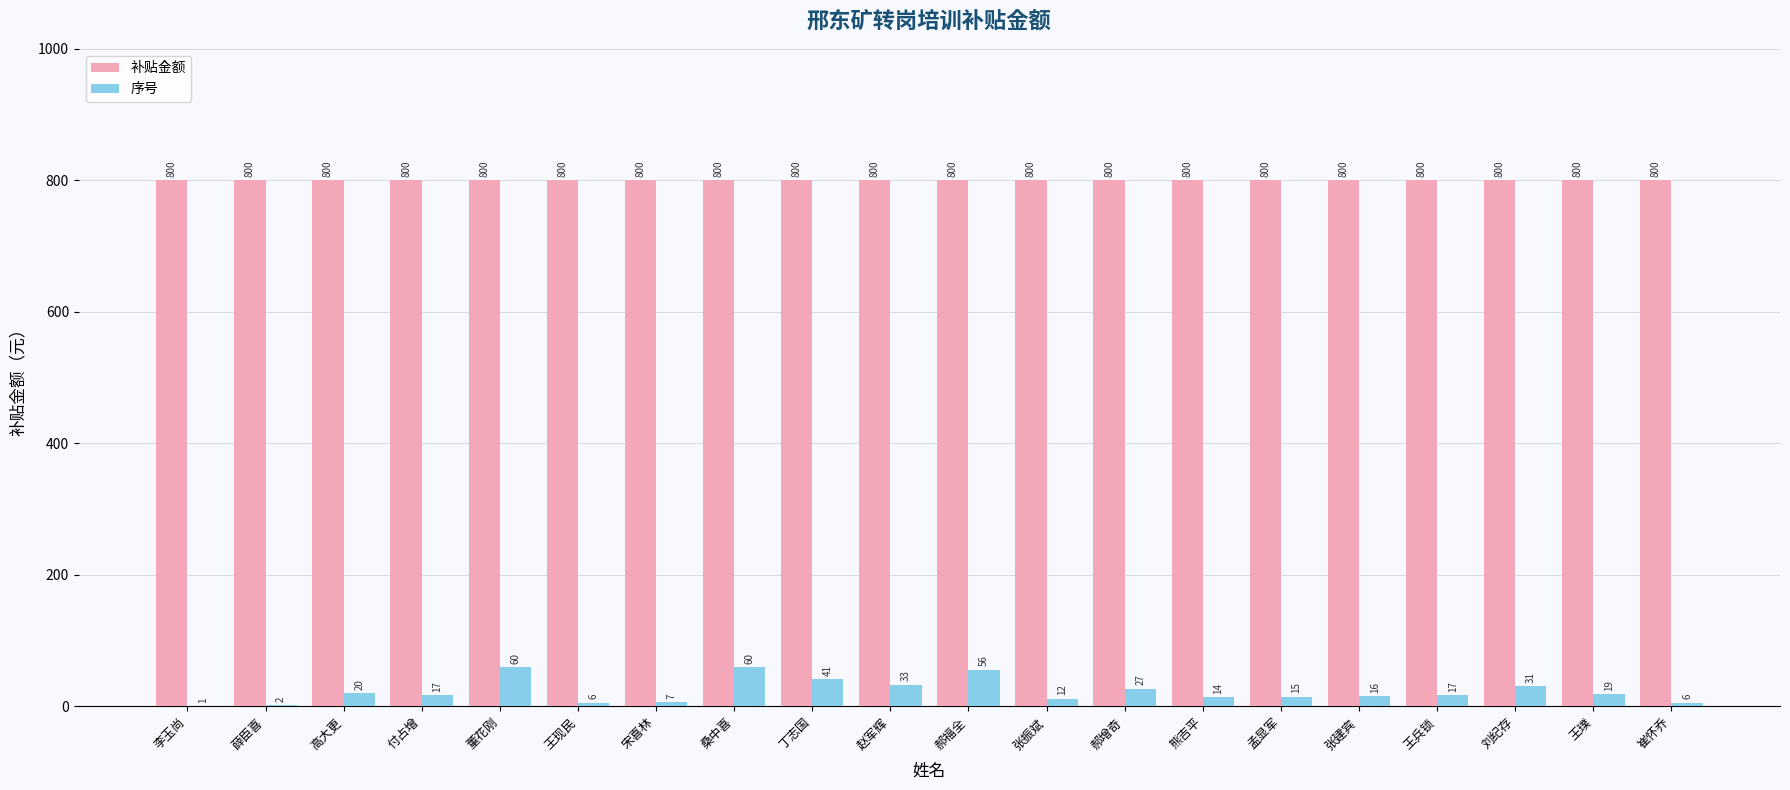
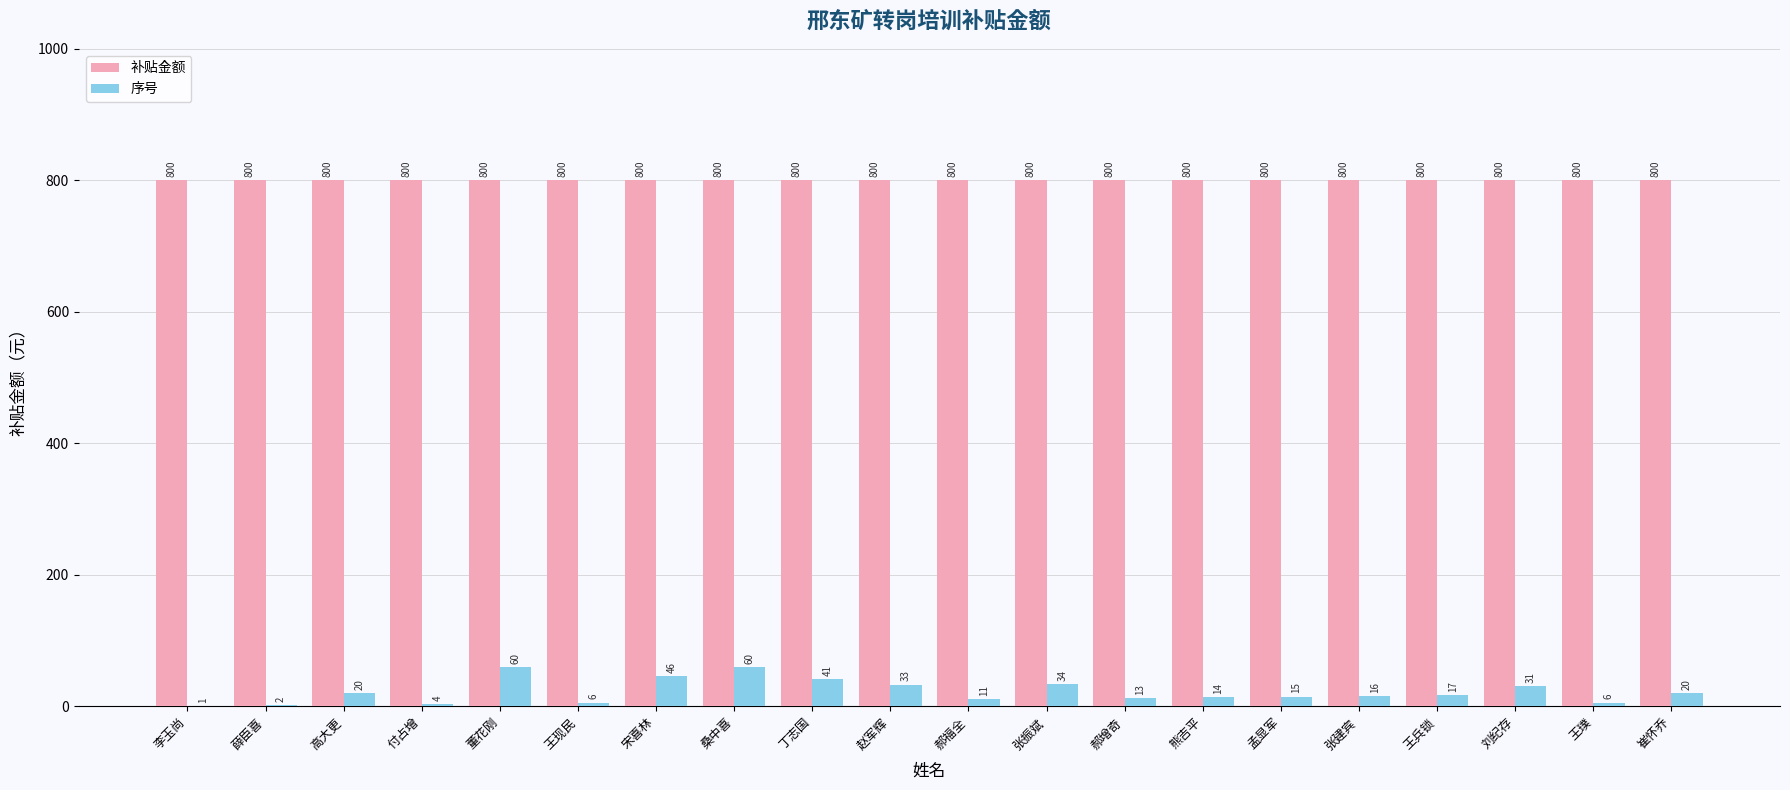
序号, 付占增: 17 -> 4
序号, 宋喜林: 7 -> 46
序号, 郝福全: 56 -> 11
序号, 张振斌: 12 -> 34
序号, 郝增奇: 27 -> 13
序号, 王璞: 19 -> 6
序号, 崔怀乔: 6 -> 20
